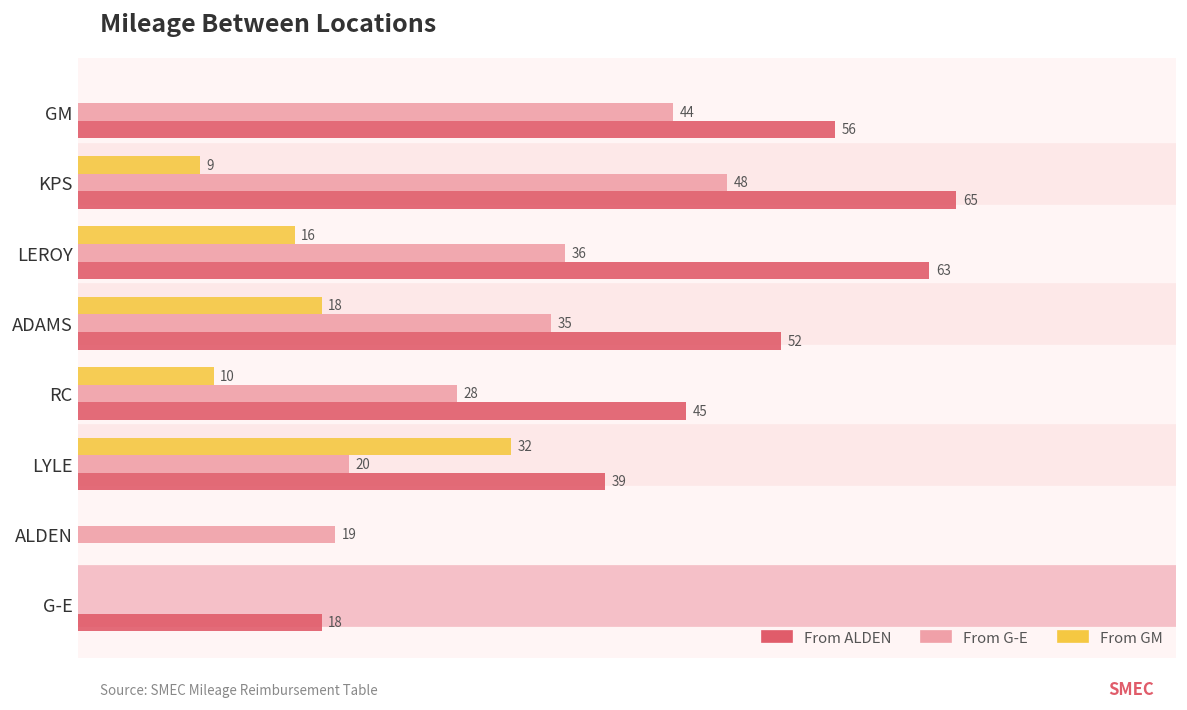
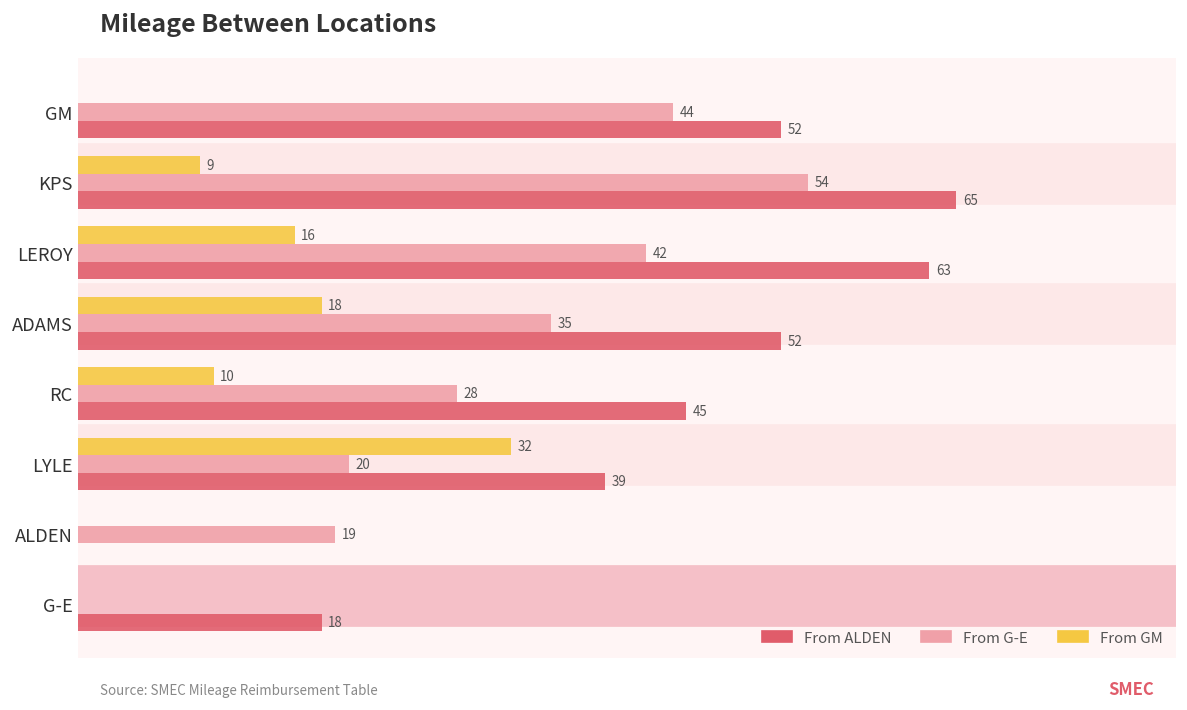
From ALDEN, GM: 56 -> 52
From G-E, KPS: 48 -> 54
From G-E, LEROY: 36 -> 42
